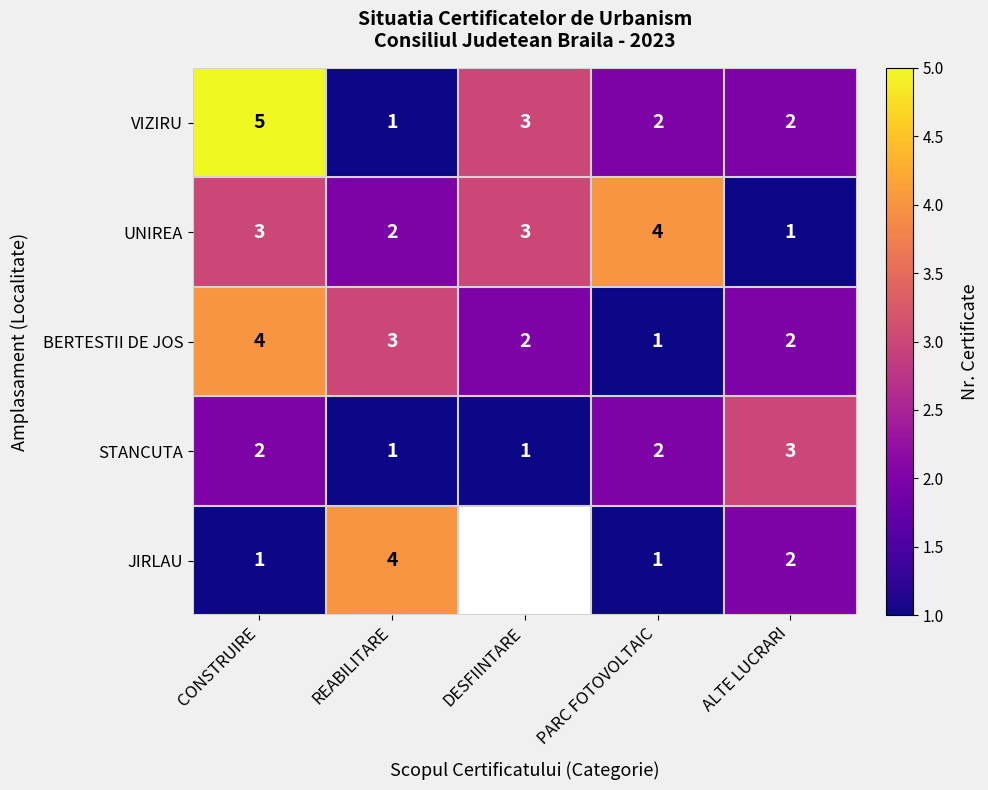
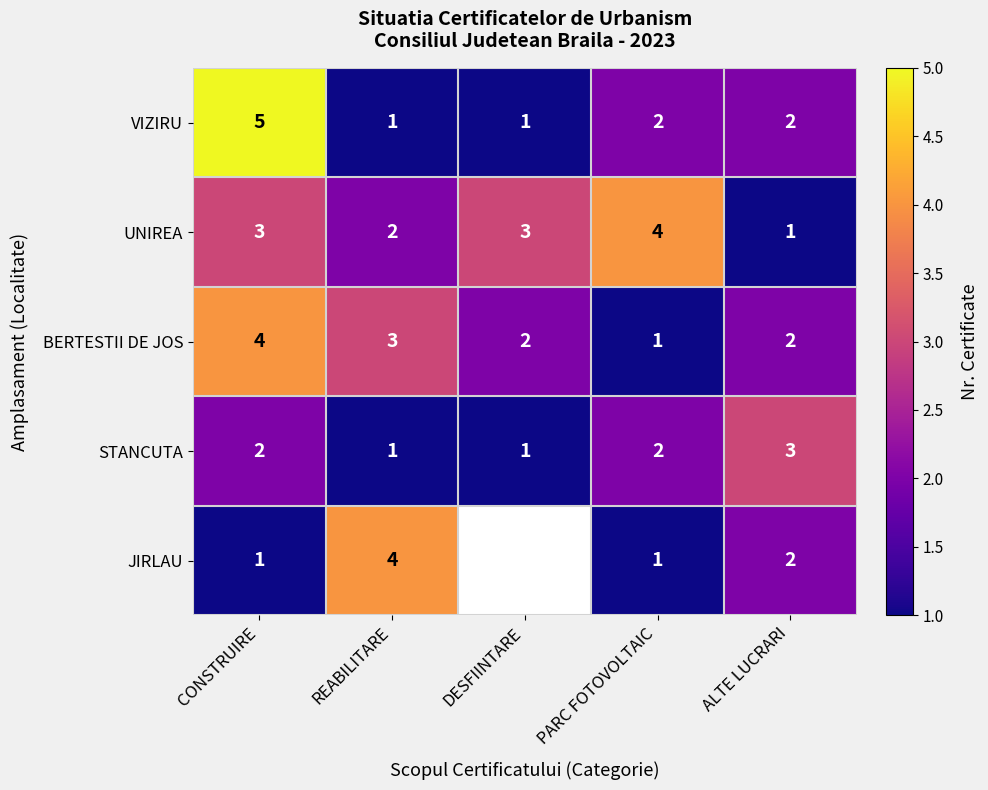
VIZIRU, DESFIINTARE: 3 -> 1
